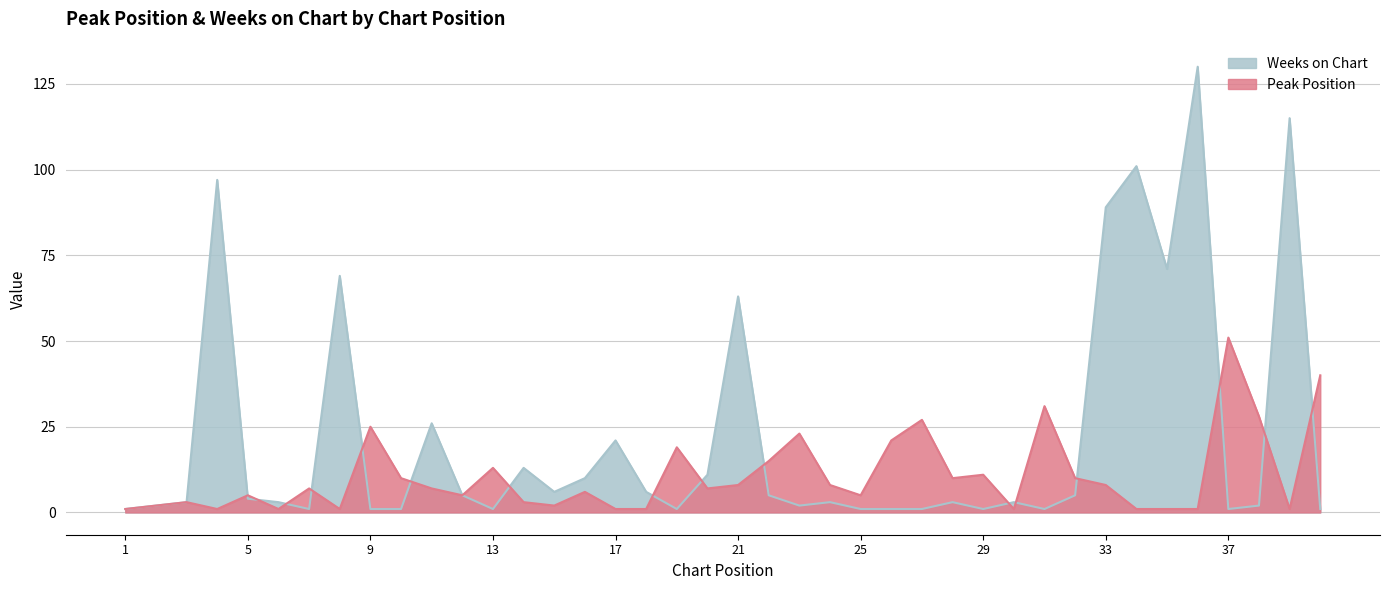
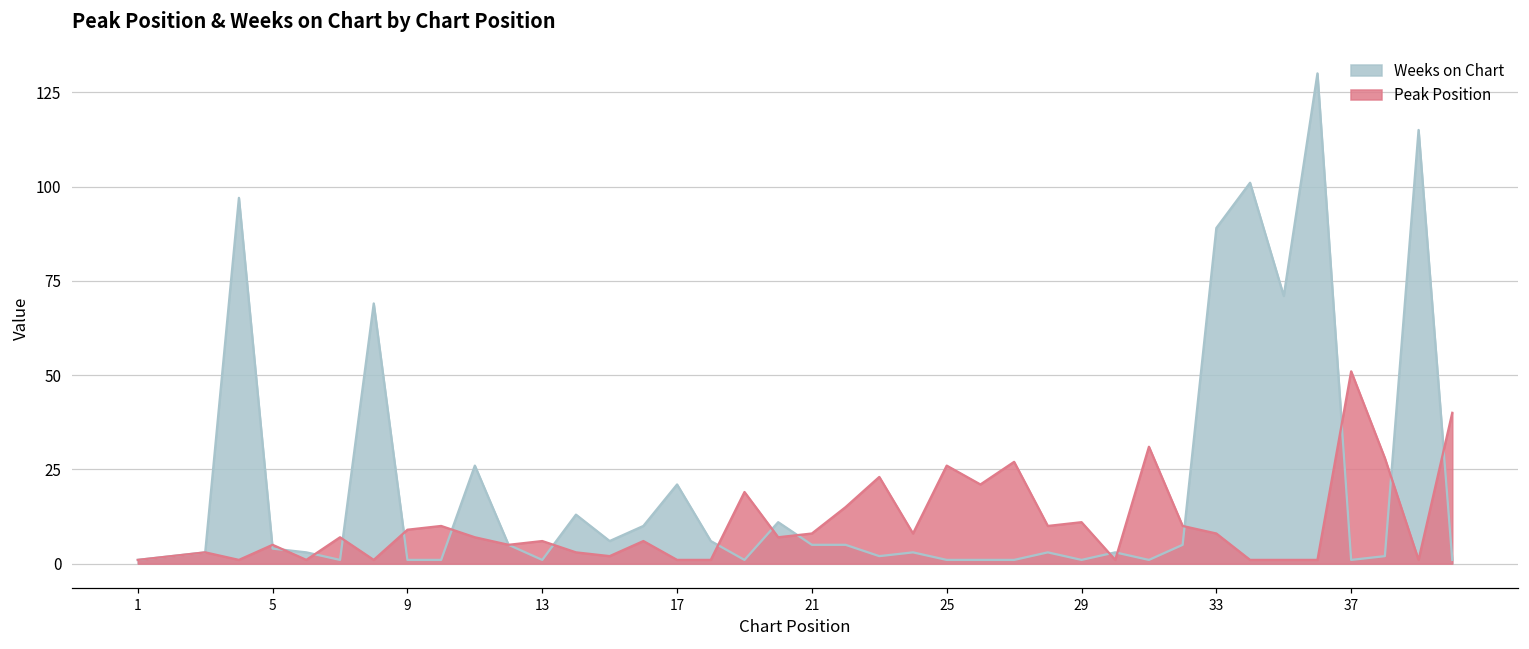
Peak Position, 9: 25 -> 9
Peak Position, 13: 13 -> 6
Weeks on Chart, 21: 63 -> 5
Peak Position, 25: 5 -> 26
